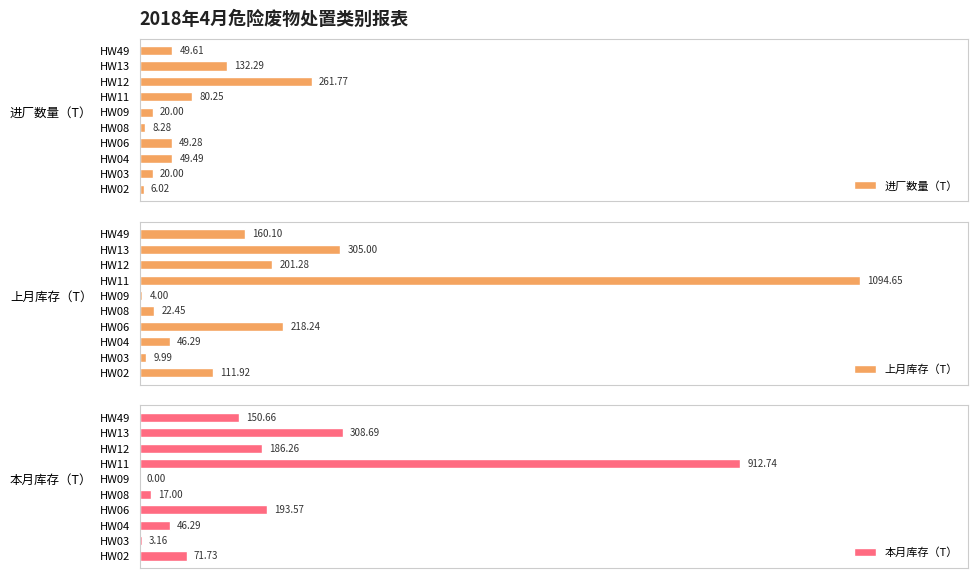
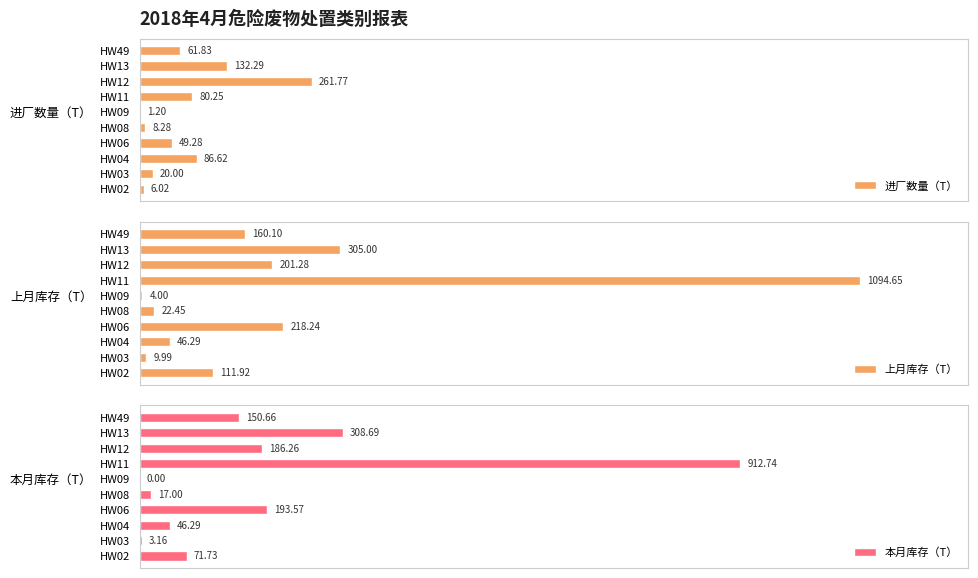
2018年4月危险废物处置类别报表, HW49: 49.61 -> 61.83
2018年4月危险废物处置类别报表, HW09: 20.00 -> 1.20
2018年4月危险废物处置类别报表, HW04: 49.49 -> 86.62
